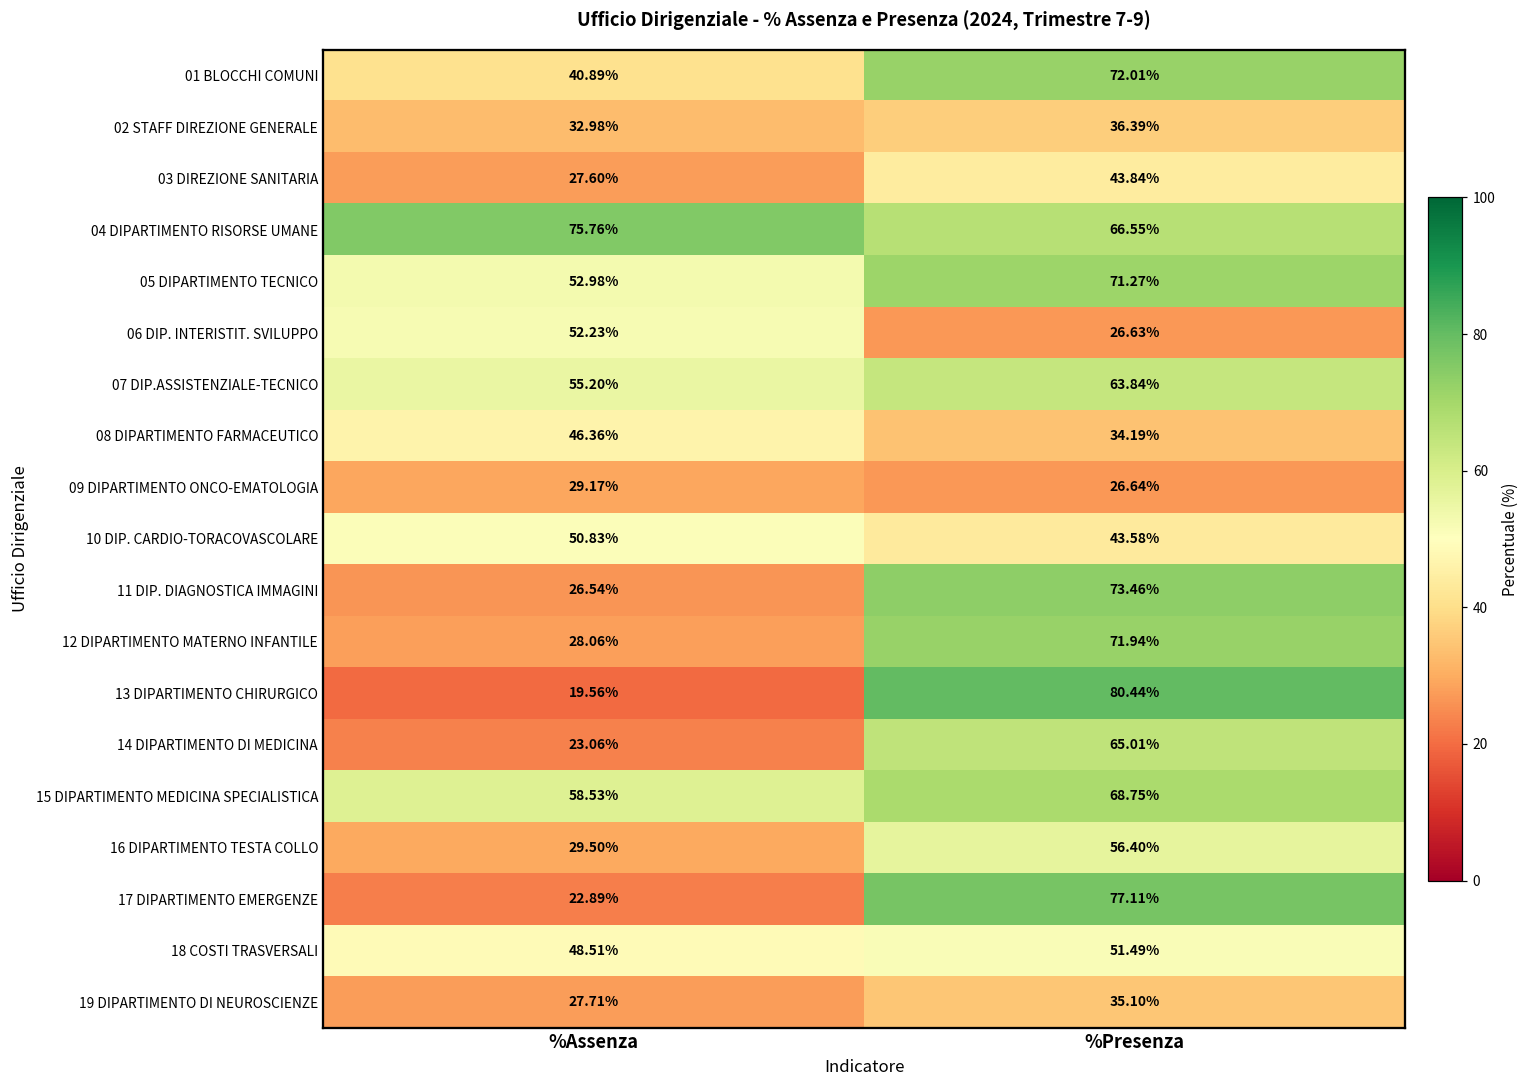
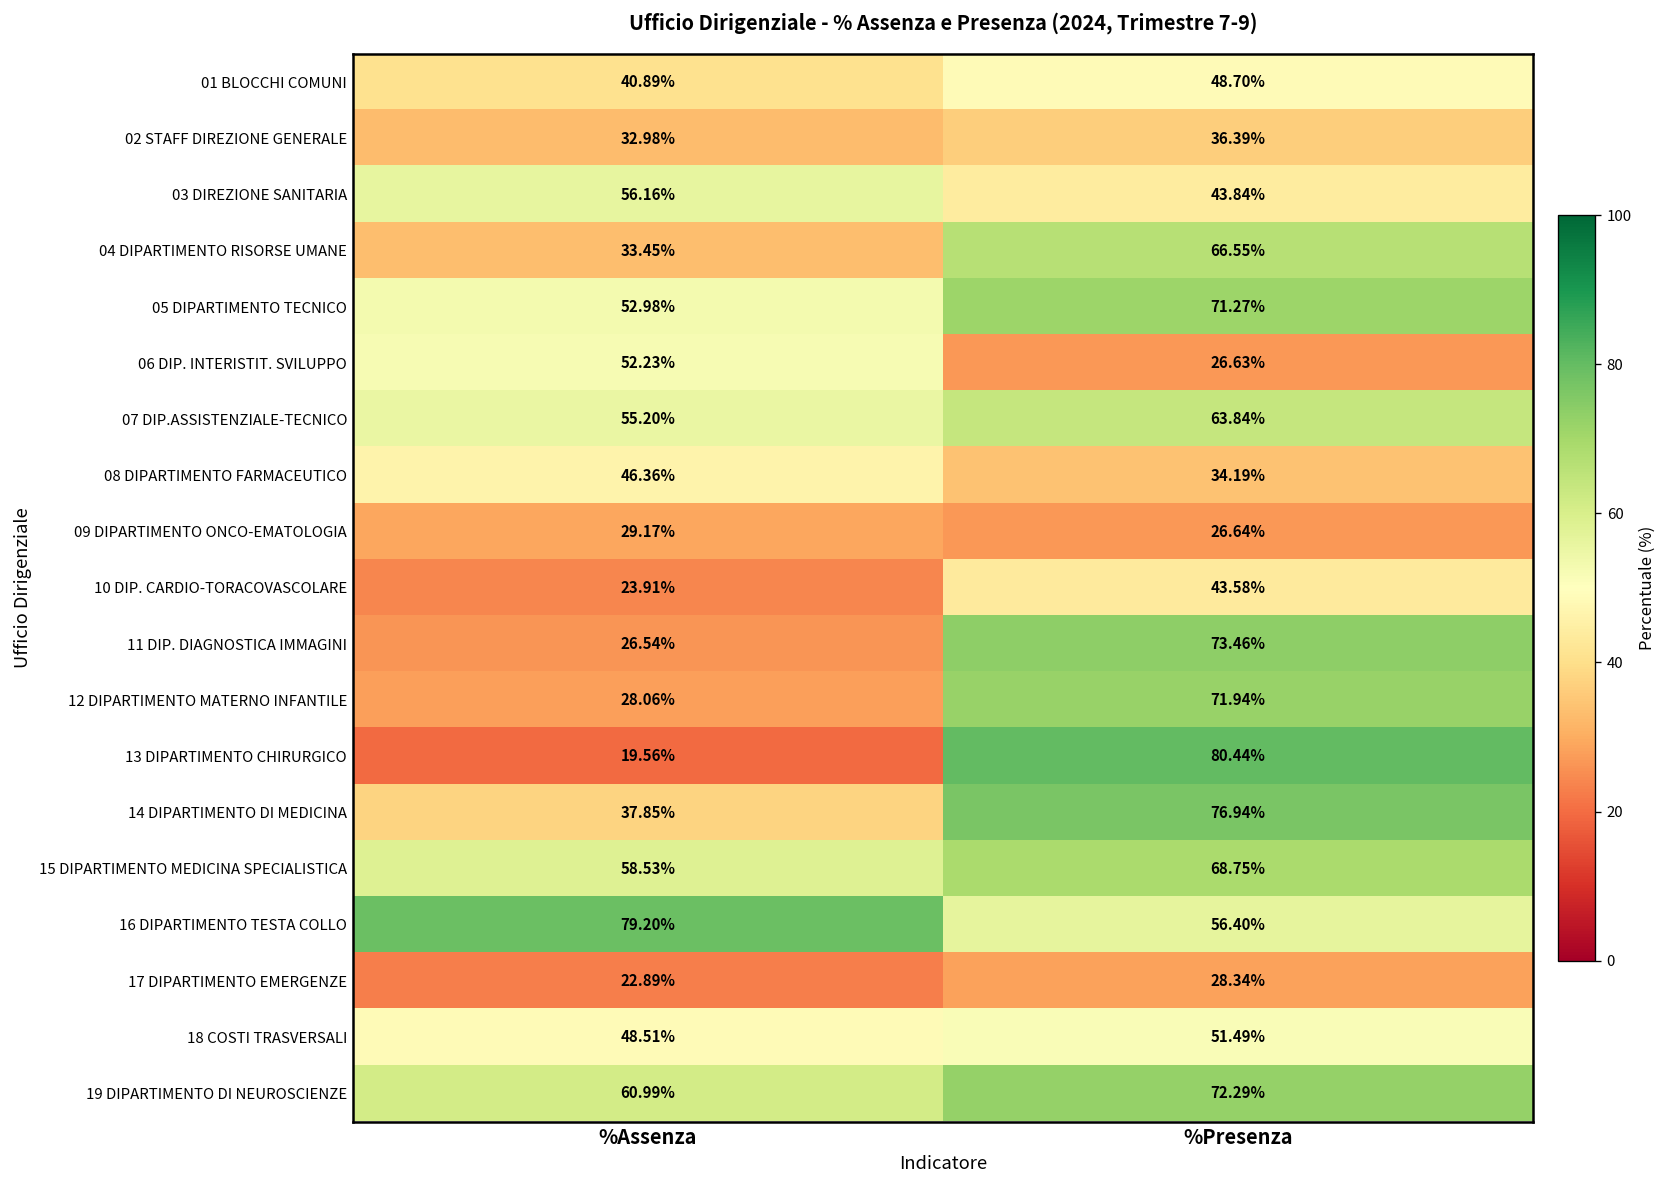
01 BLOCCHI COMUNI, %Presenza: 72.01% -> 48.70%
03 DIREZIONE SANITARIA, %Assenza: 27.60% -> 56.16%
04 DIPARTIMENTO RISORSE UMANE, %Assenza: 75.76% -> 33.45%
10 DIP. CARDIO-TORACOVASCOLARE, %Assenza: 50.83% -> 23.91%
14 DIPARTIMENTO DI MEDICINA, %Assenza: 23.06% -> 37.85%
14 DIPARTIMENTO DI MEDICINA, %Presenza: 65.01% -> 76.94%
16 DIPARTIMENTO TESTA COLLO, %Assenza: 29.50% -> 79.20%
17 DIPARTIMENTO EMERGENZE, %Presenza: 77.11% -> 28.34%
19 DIPARTIMENTO DI NEUROSCIENZE, %Assenza: 27.71% -> 60.99%
19 DIPARTIMENTO DI NEUROSCIENZE, %Presenza: 35.10% -> 72.29%
